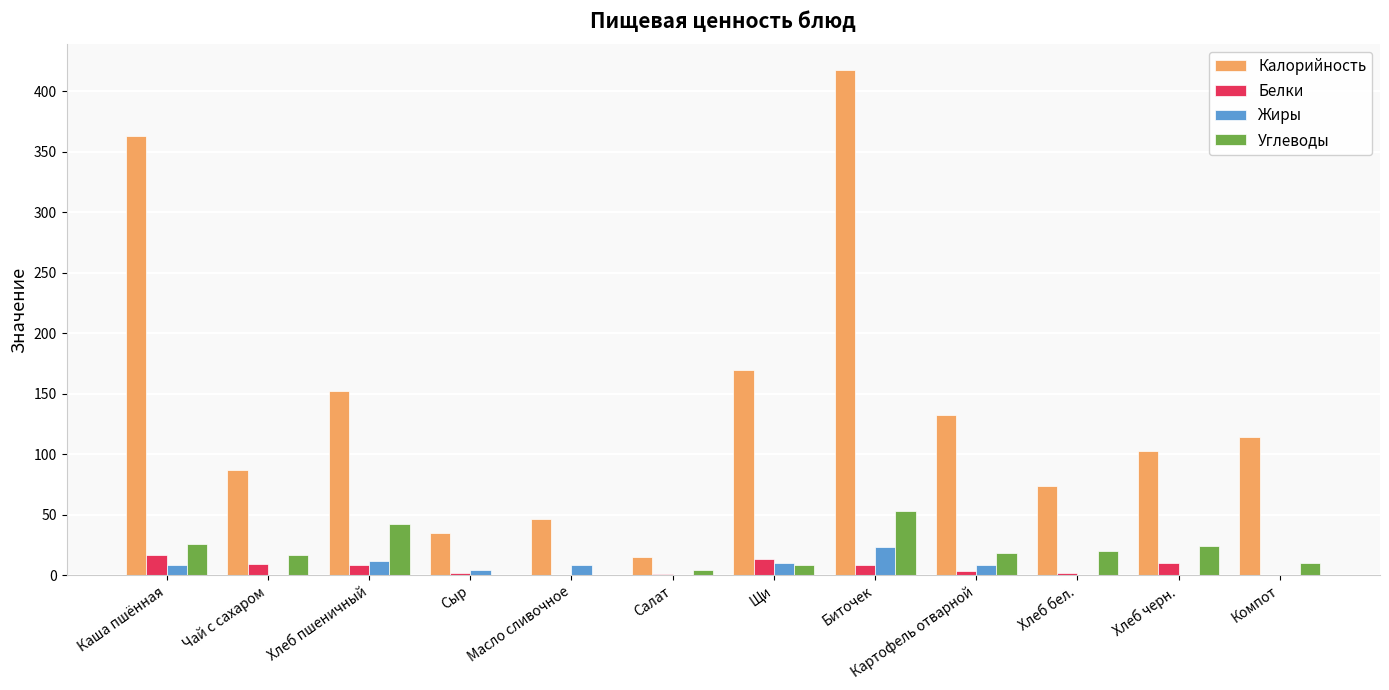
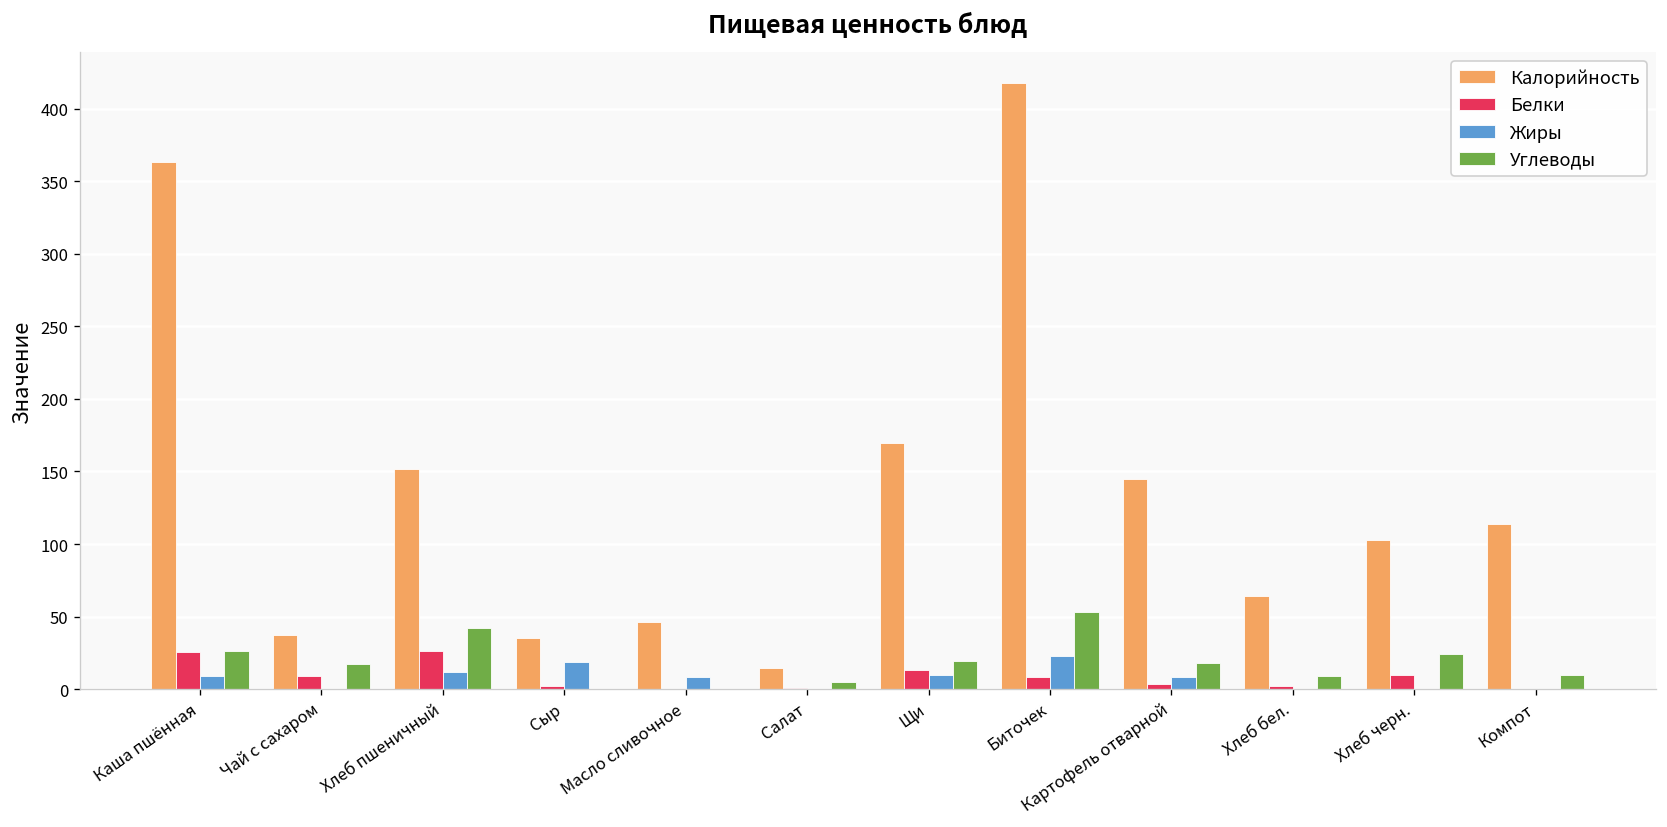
Белки, Каша пшённая: 16 -> 26
Калорийность, Чай с сахаром: 87 -> 37
Белки, Хлеб пшеничный: 8 -> 26
Жиры, Сыр: 4 -> 19
Углеводы, Щи: 8 -> 20
Калорийность, Картофель отварной: 132 -> 145
Калорийность, Хлеб бел.: 74 -> 64
Углеводы, Хлеб бел.: 20 -> 9
